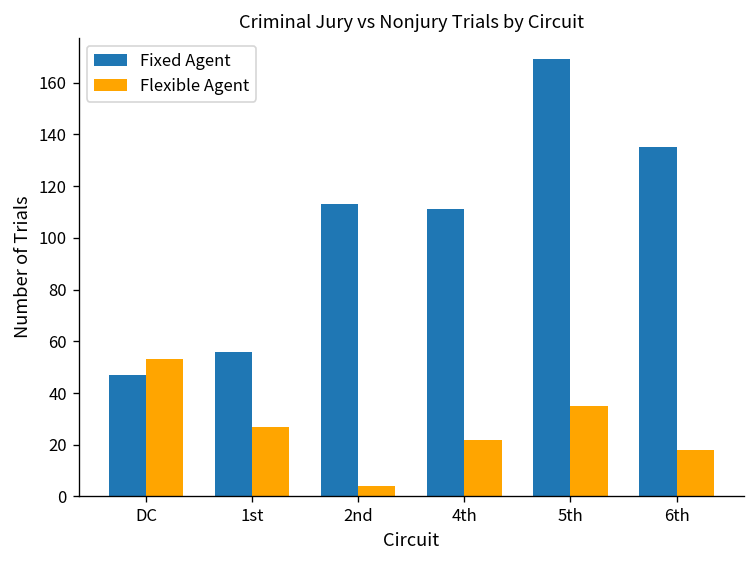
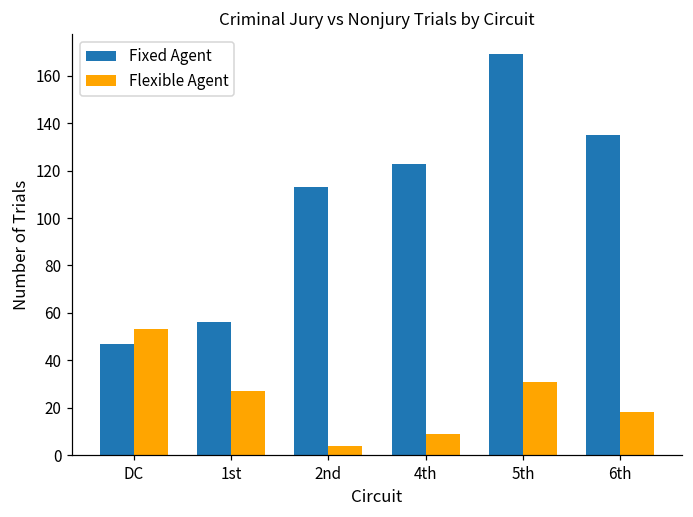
Fixed Agent, 4th: 111 -> 123
Flexible Agent, 4th: 22 -> 9
Flexible Agent, 5th: 35 -> 31
